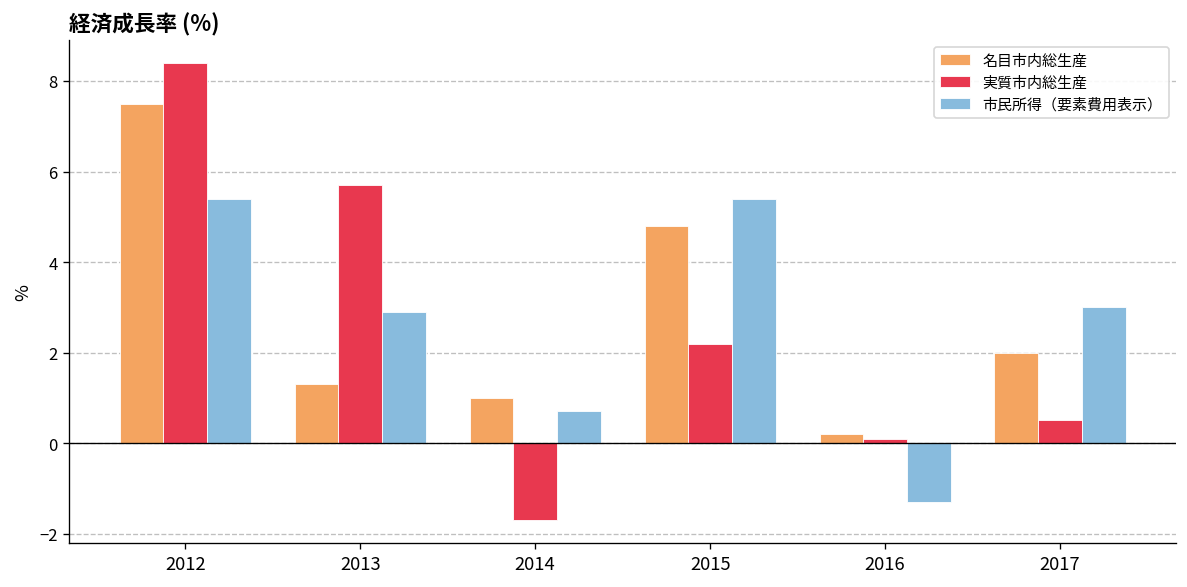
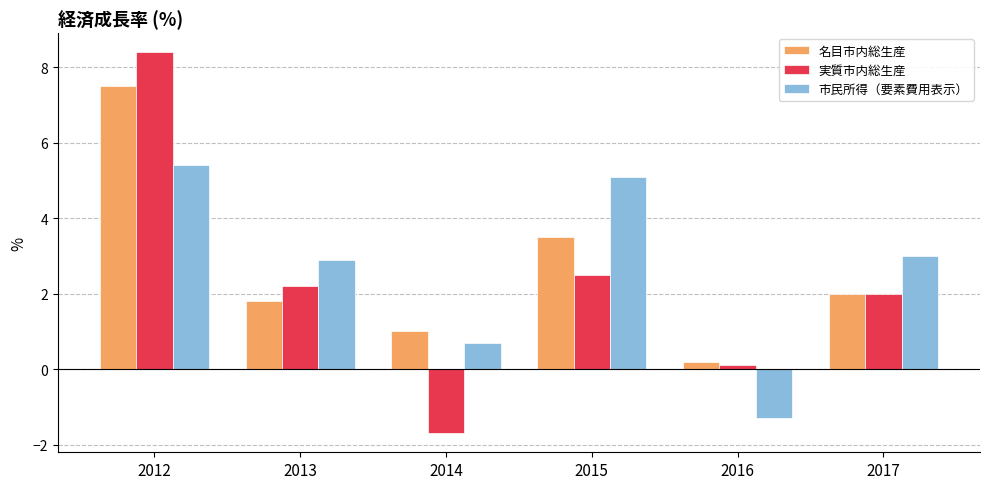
名目市内総生産, 2013: 1.3 -> 1.8
実質市内総生産, 2013: 5.7 -> 2.2
名目市内総生産, 2015: 4.8 -> 3.5
実質市内総生産, 2015: 2.2 -> 2.5
市民所得（要素費用表示）, 2015: 5.4 -> 5.1
実質市内総生産, 2017: 0.5 -> 2.0
